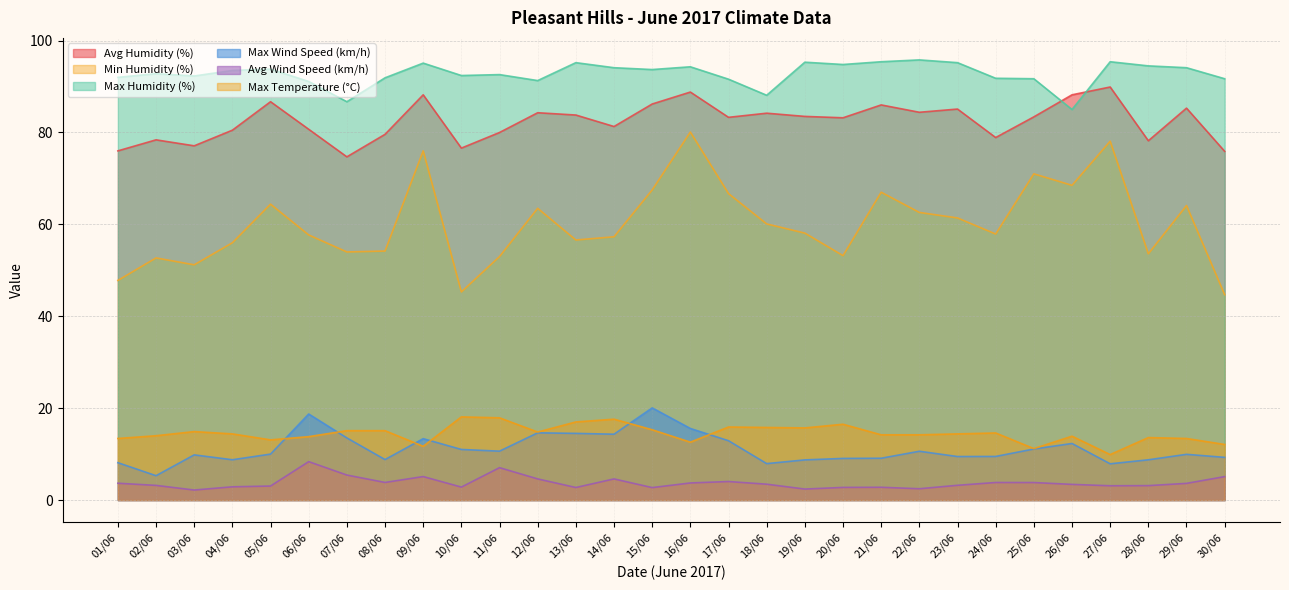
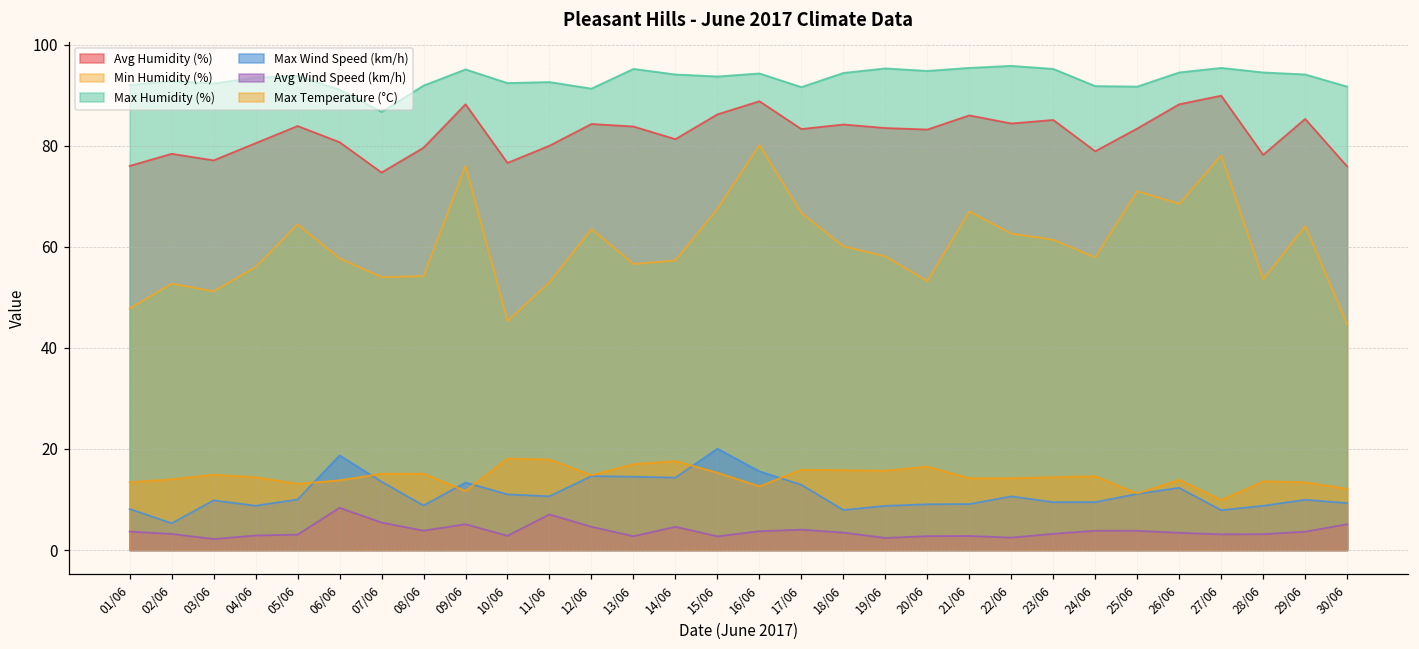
Avg Humidity (%), 05/06: 87 -> 84
Max Humidity (%), 18/06: 88 -> 94
Max Humidity (%), 26/06: 85 -> 95
